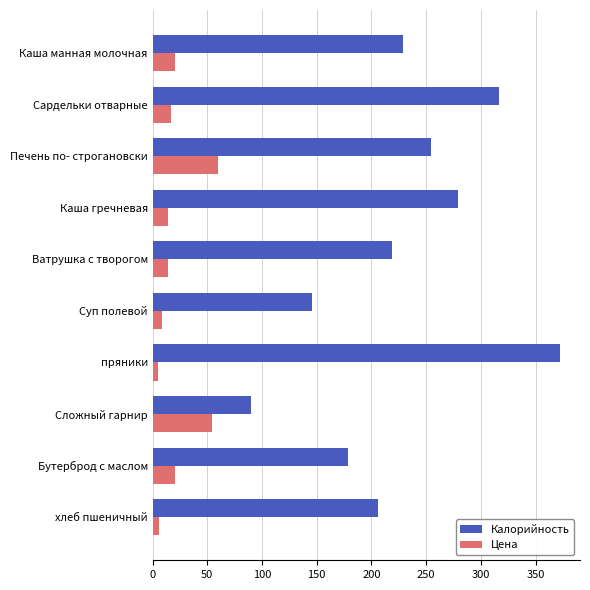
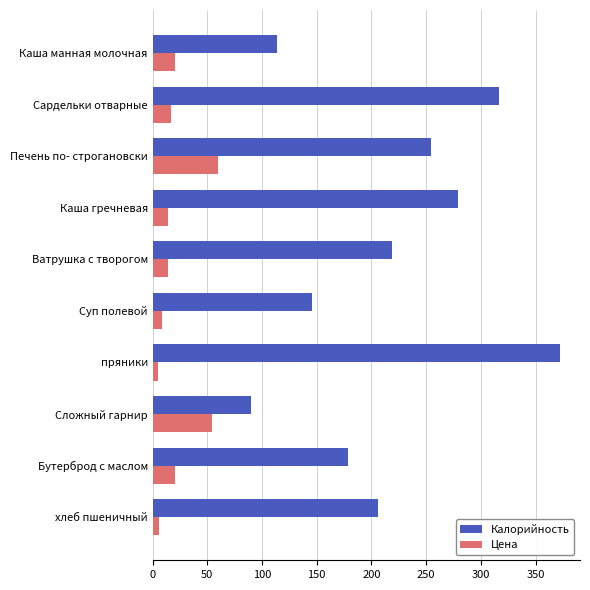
Калорийность, Каша манная молочная: 229 -> 114
